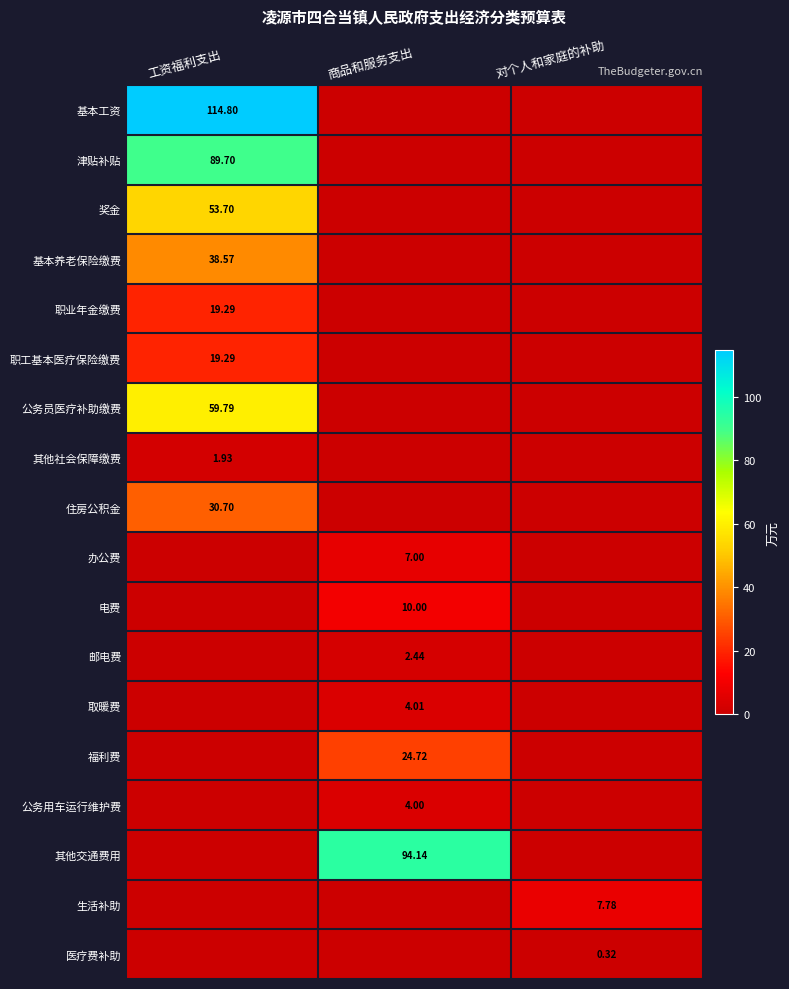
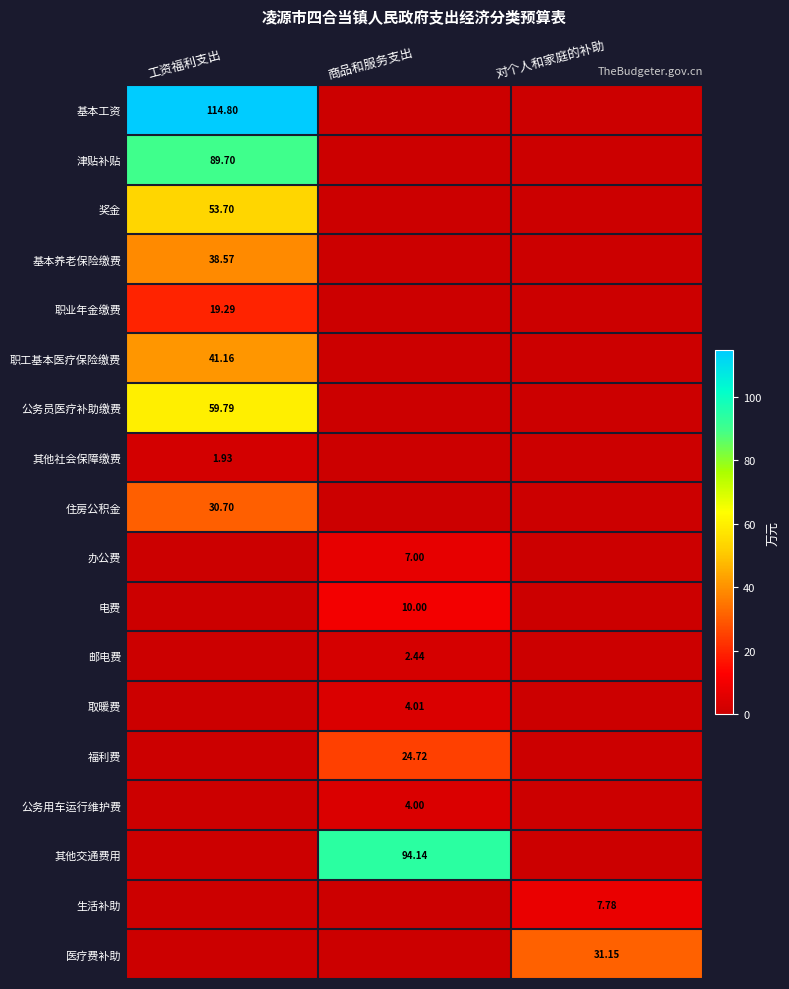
职工基本医疗保险缴费, 工资福利支出: 19.29 -> 41.16
医疗费补助, 对个人和家庭的补助: 0.32 -> 31.15
